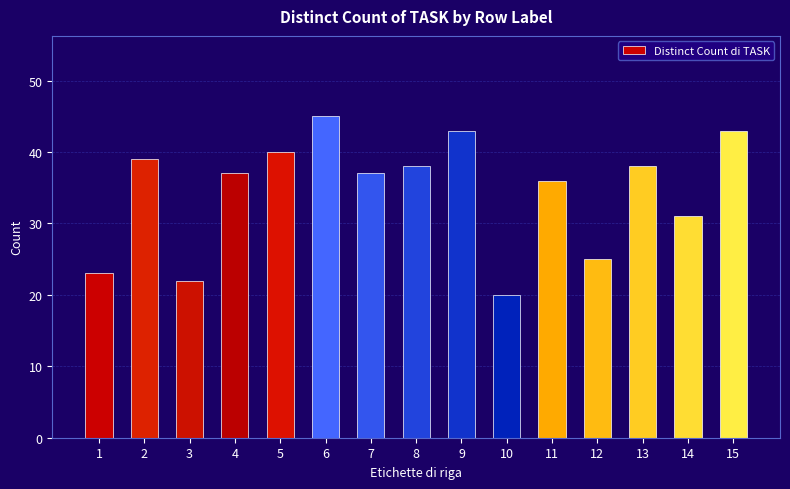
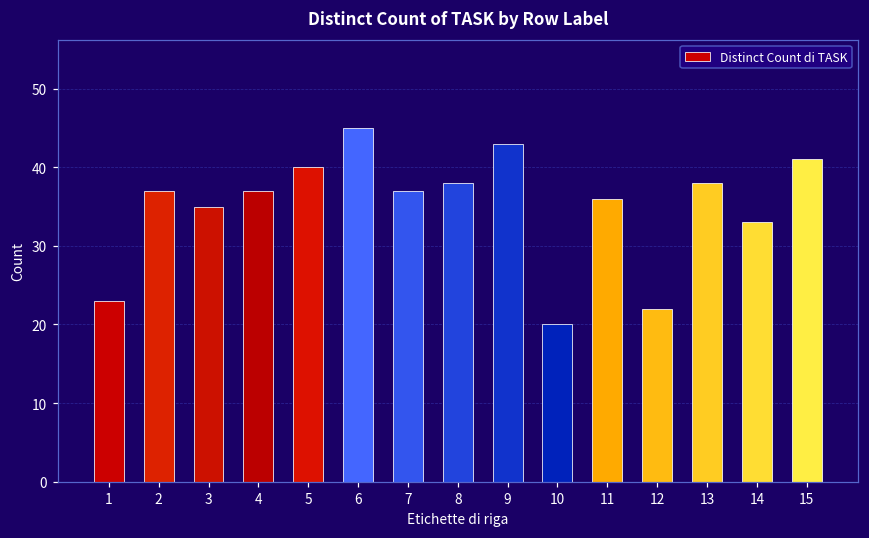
2: 39 -> 37
3: 22 -> 35
12: 25 -> 22
14: 31 -> 33
15: 43 -> 41
